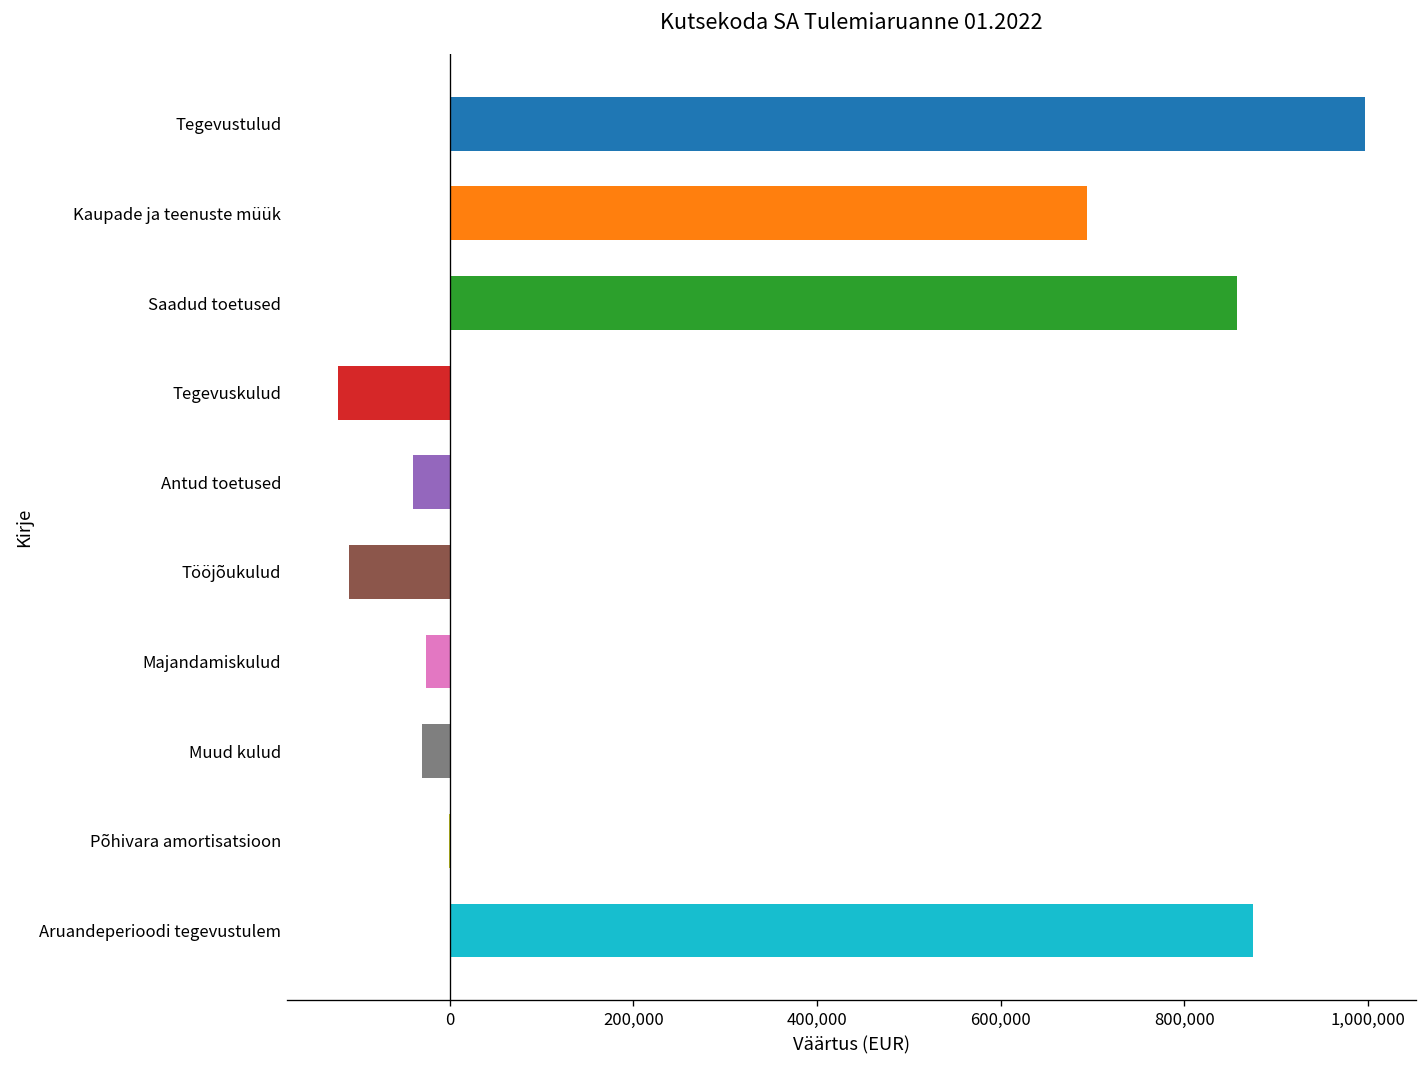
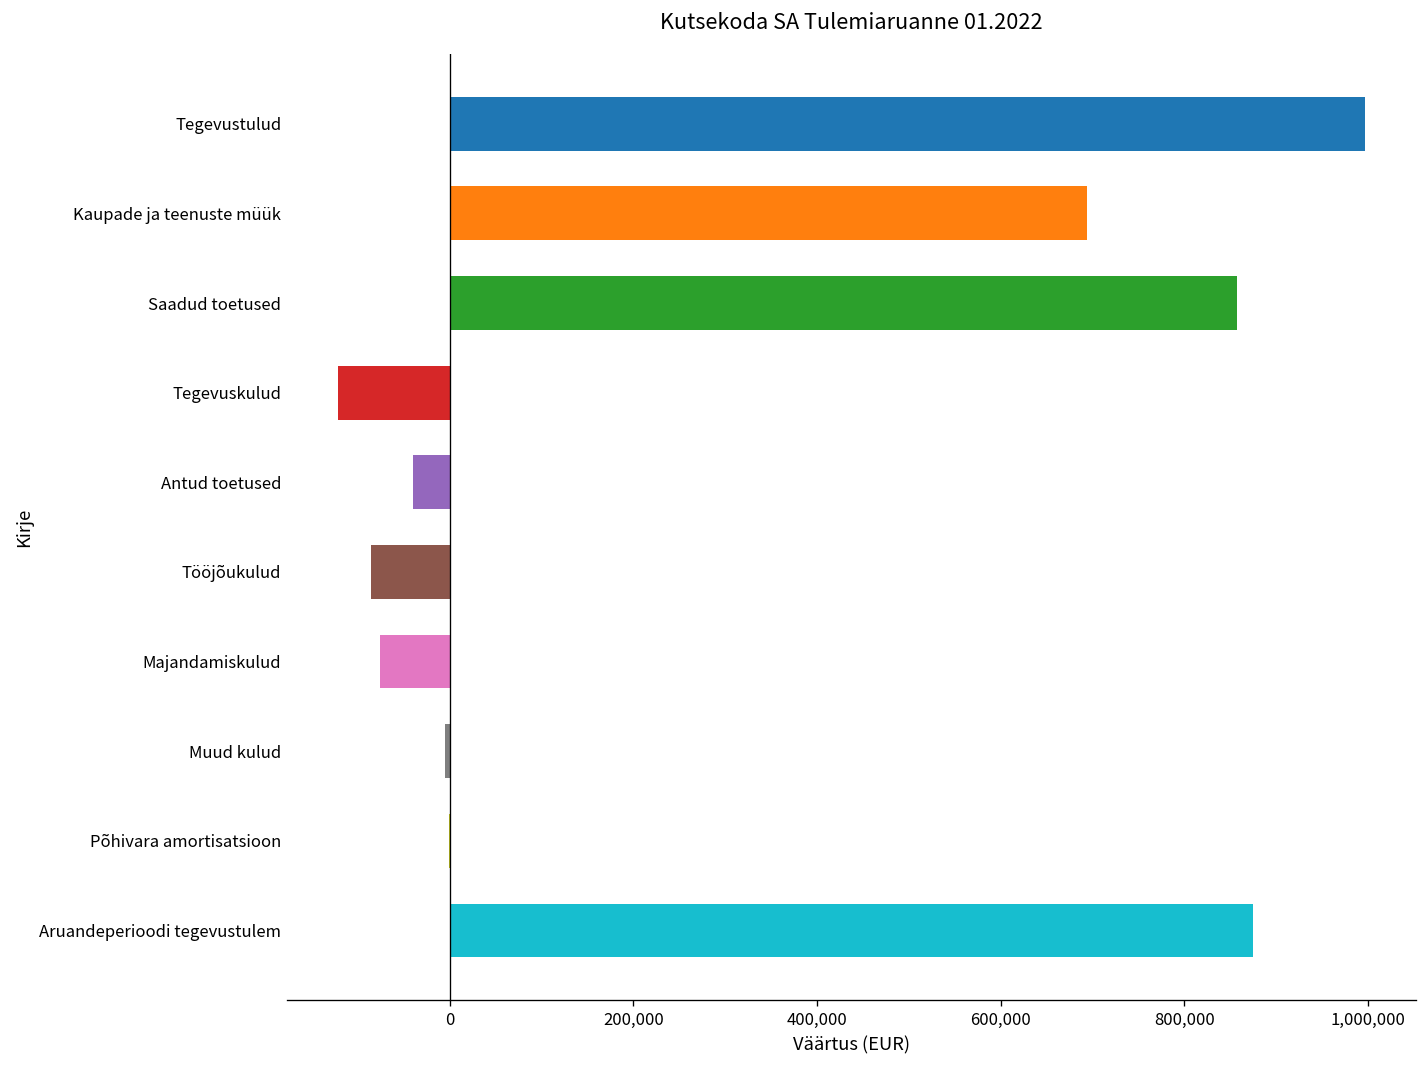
Tööjõukulud: -110,000 -> -90,000
Majandamiskulud: -30,000 -> -80,000
Muud kulud: -30,000 -> 0
